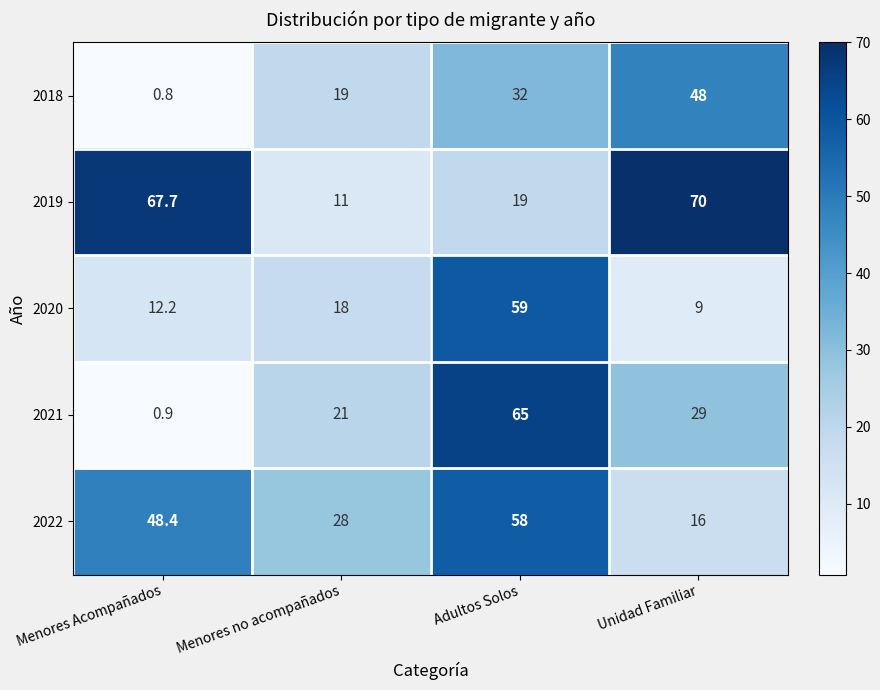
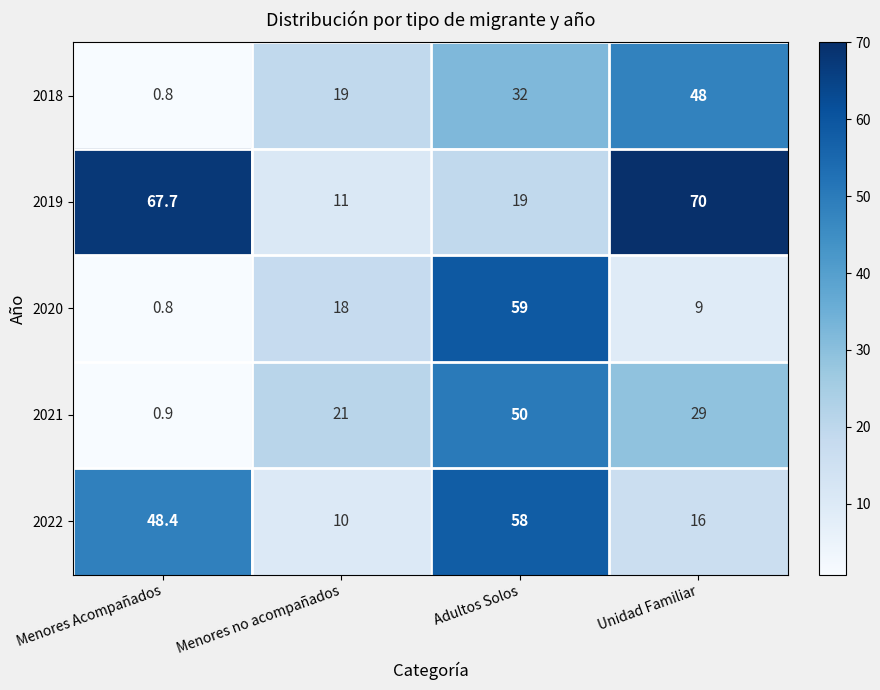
2020, Menores Acompañados: 12.2 -> 0.8
2021, Adultos Solos: 65 -> 50
2022, Menores no acompañados: 28 -> 10
